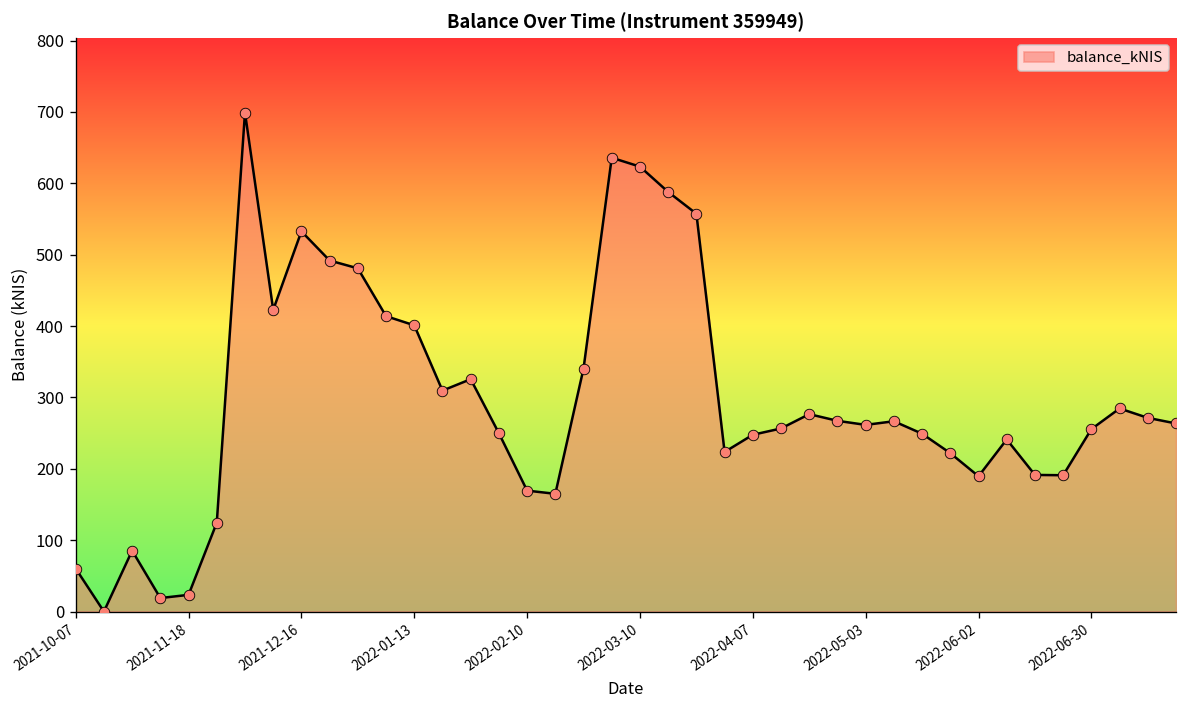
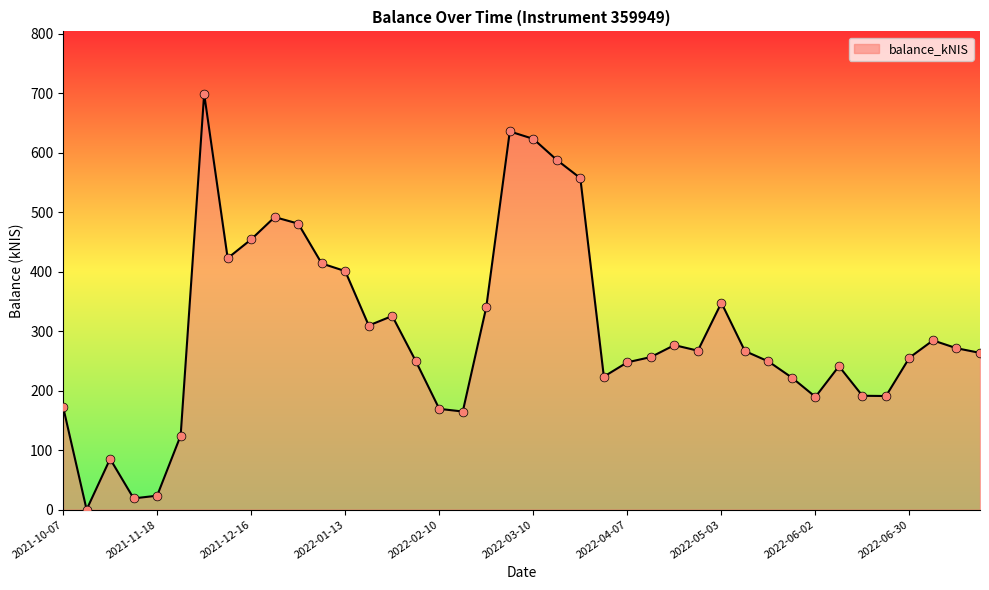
2021-10-07: 60 -> 170
2021-12-16: 530 -> 450
2022-05-03: 260 -> 350
